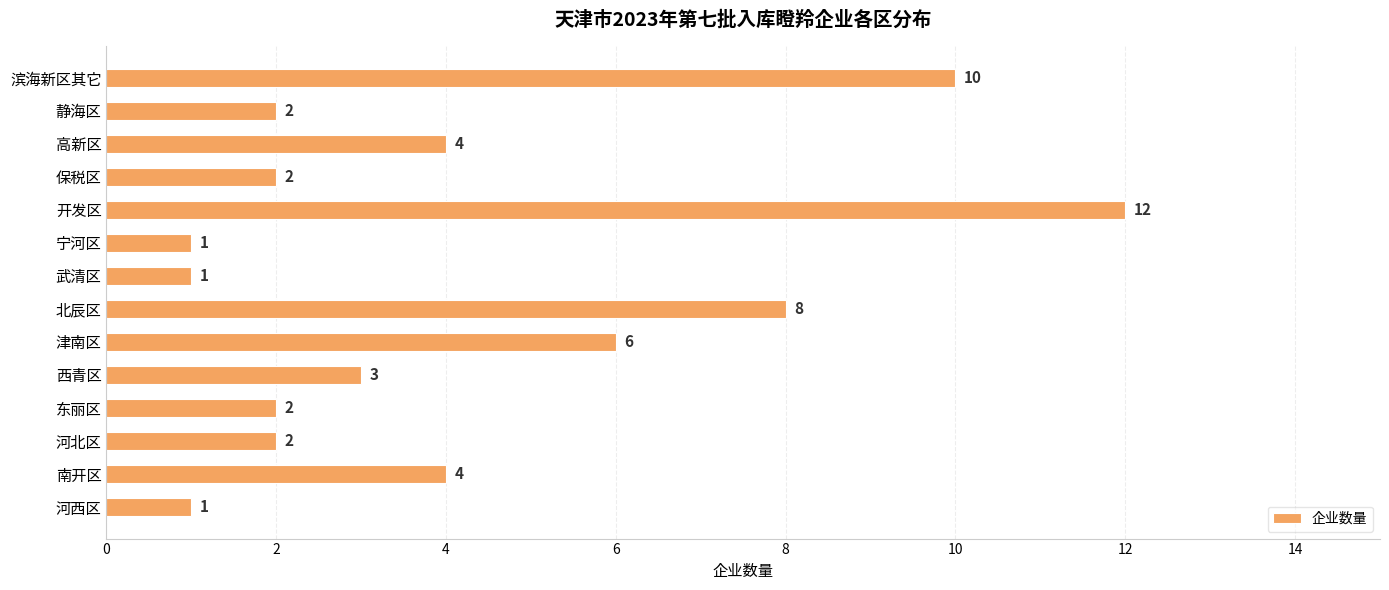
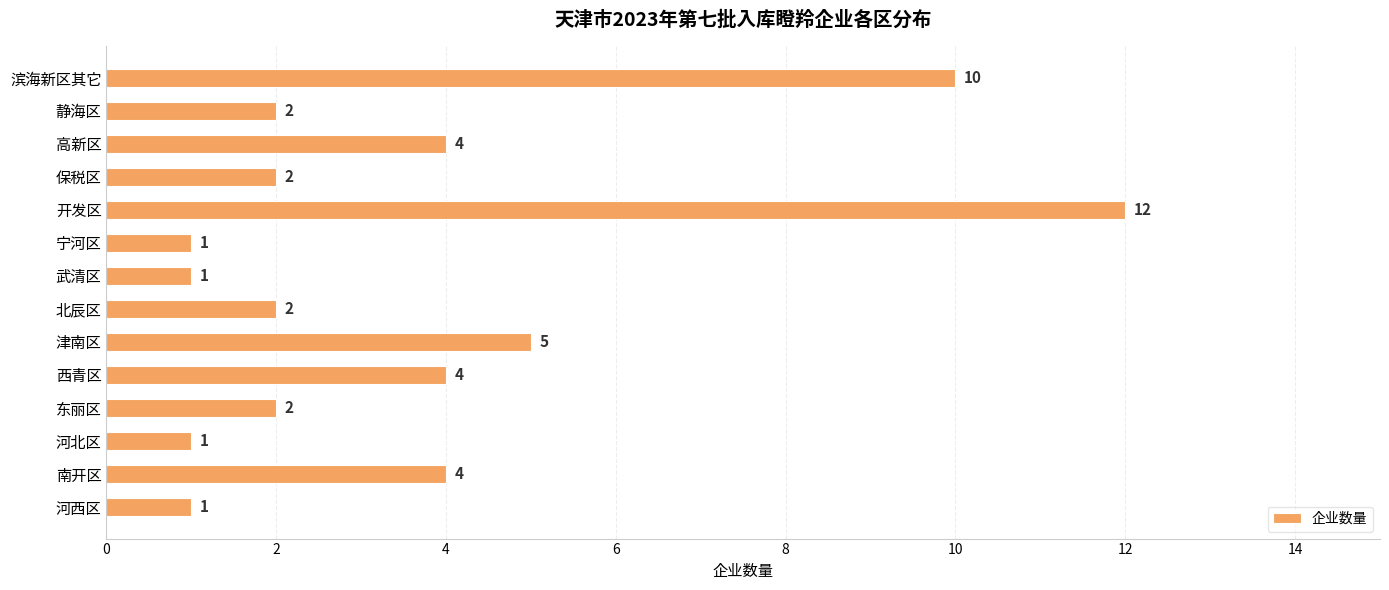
北辰区: 8 -> 2
津南区: 6 -> 5
西青区: 3 -> 4
河北区: 2 -> 1
